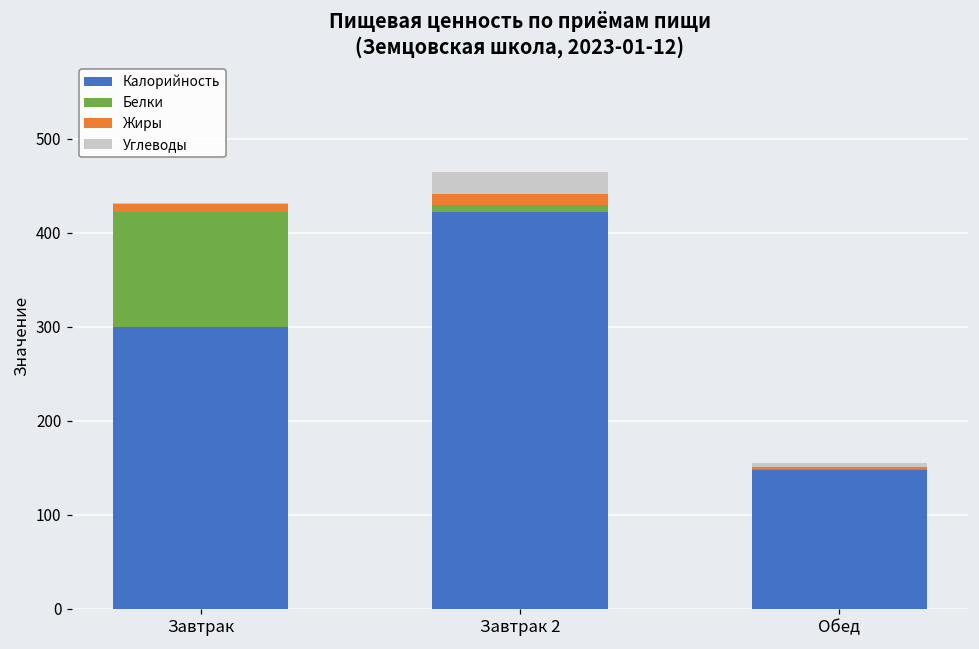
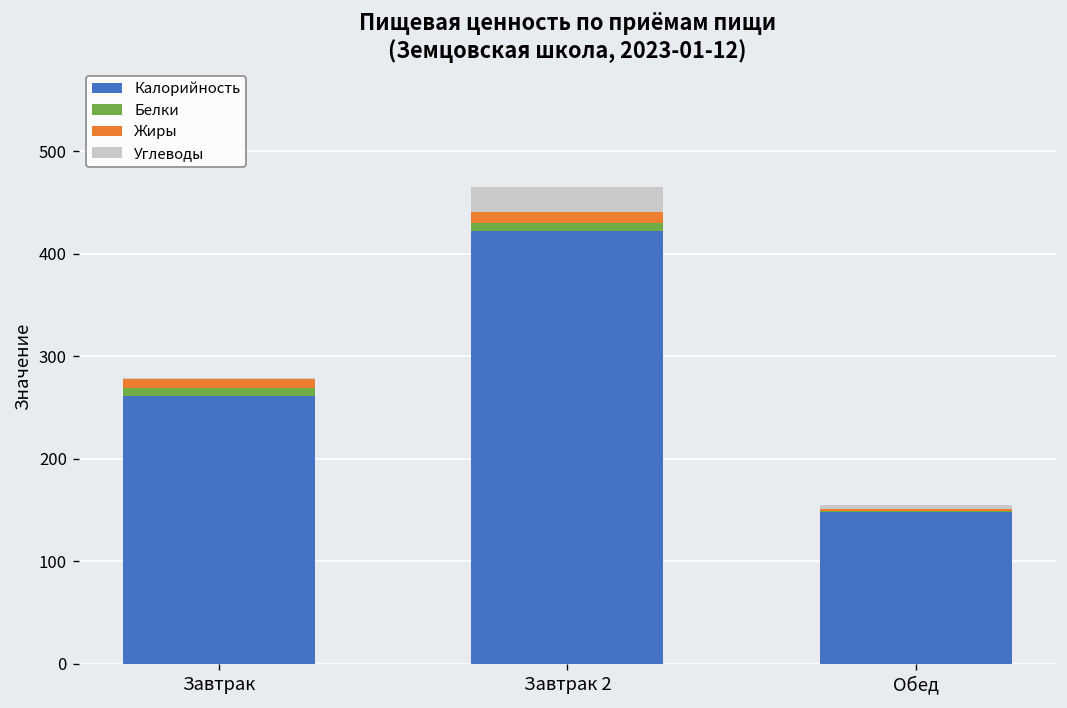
Калорийность, Завтрак: 300 -> 260
Белки, Завтрак: 120 -> 10
